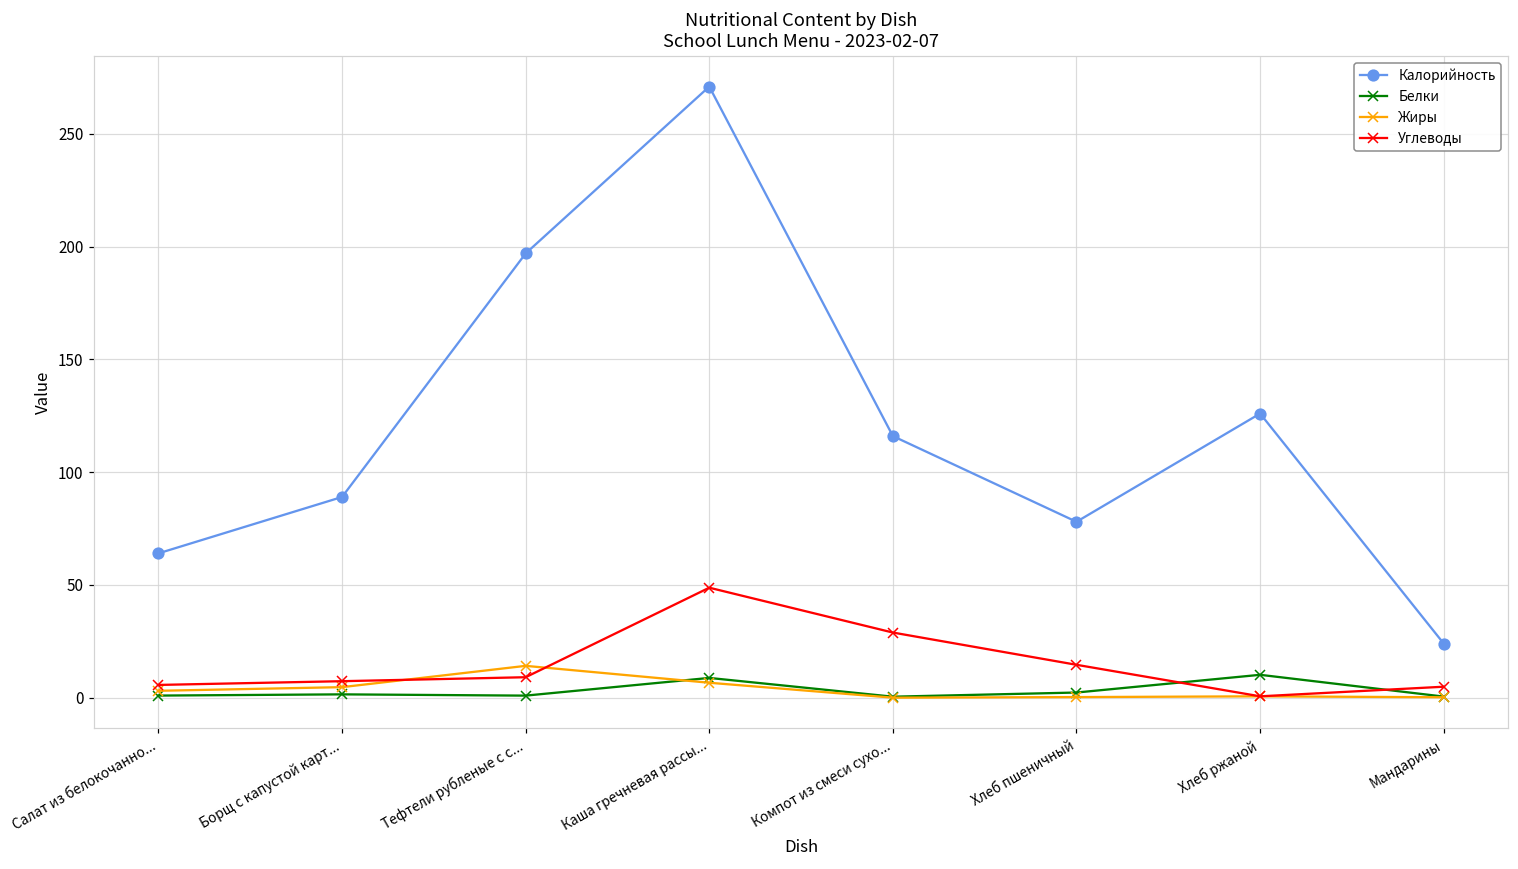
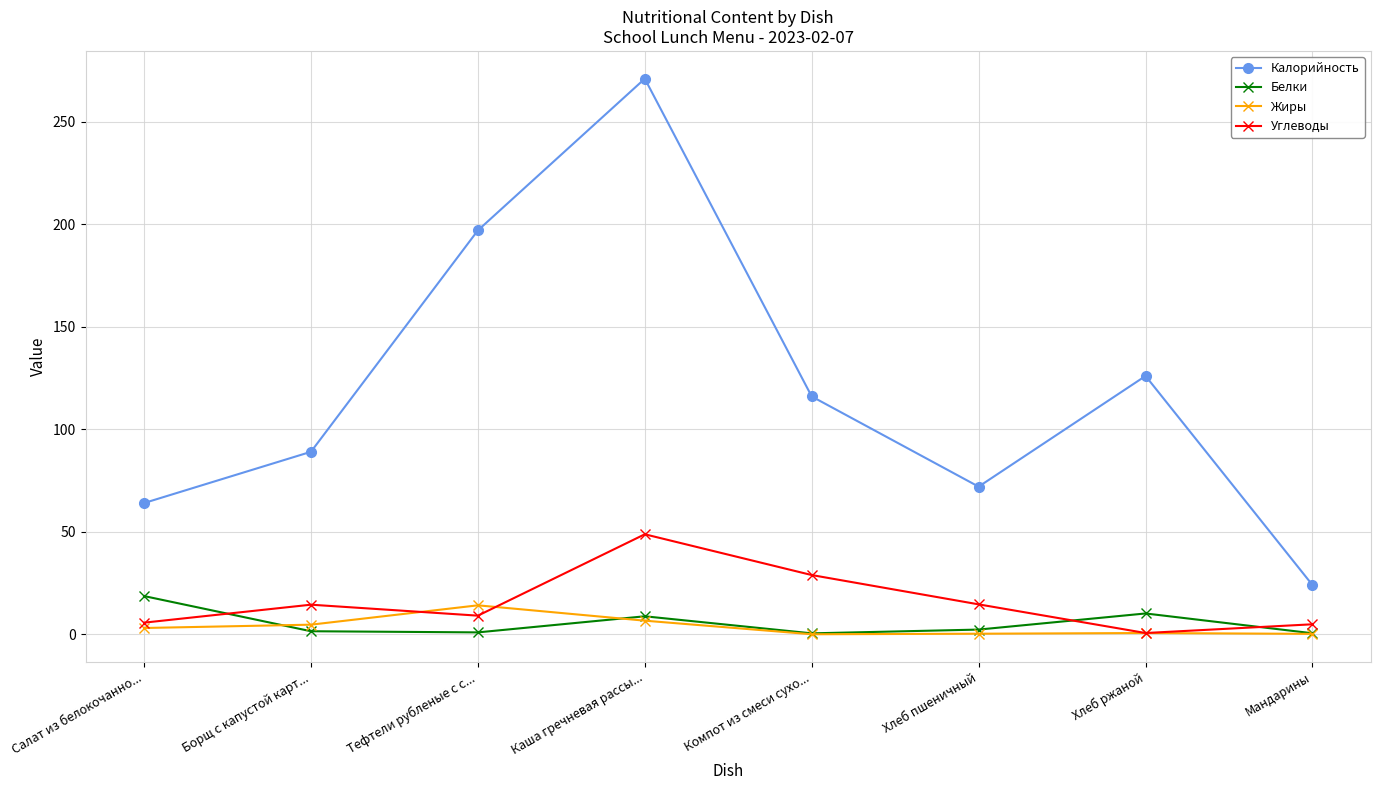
Белки, Салат из белокочанно...: 1 -> 19
Углеводы, Борщ с капустой карт...: 7 -> 14
Калорийность, Хлеб пшеничный: 78 -> 72
